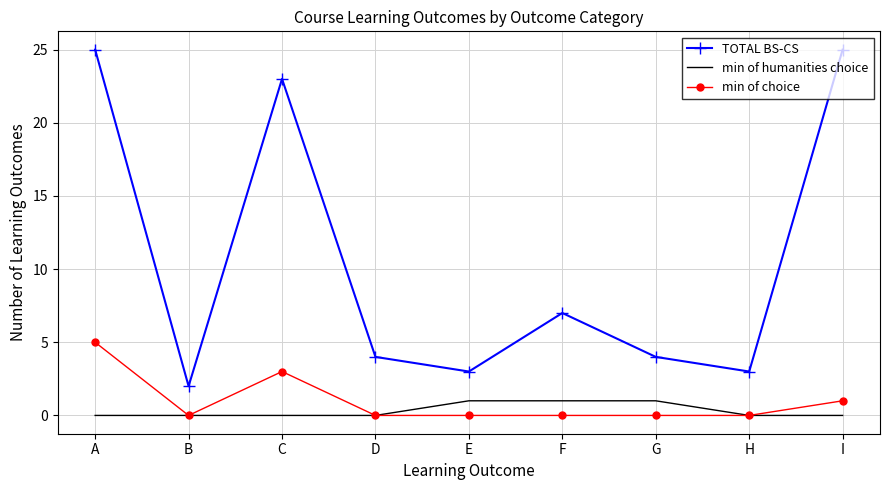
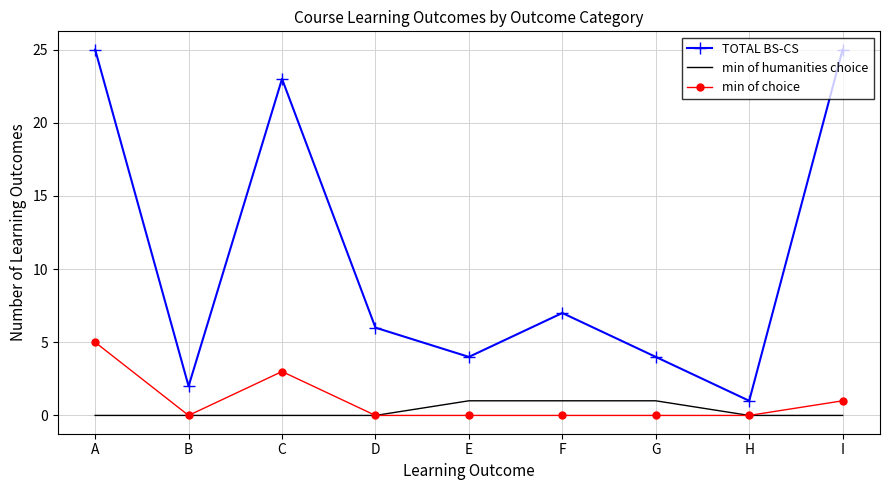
TOTAL BS-CS, D: 4 -> 6
TOTAL BS-CS, E: 3 -> 4
TOTAL BS-CS, H: 3 -> 1
